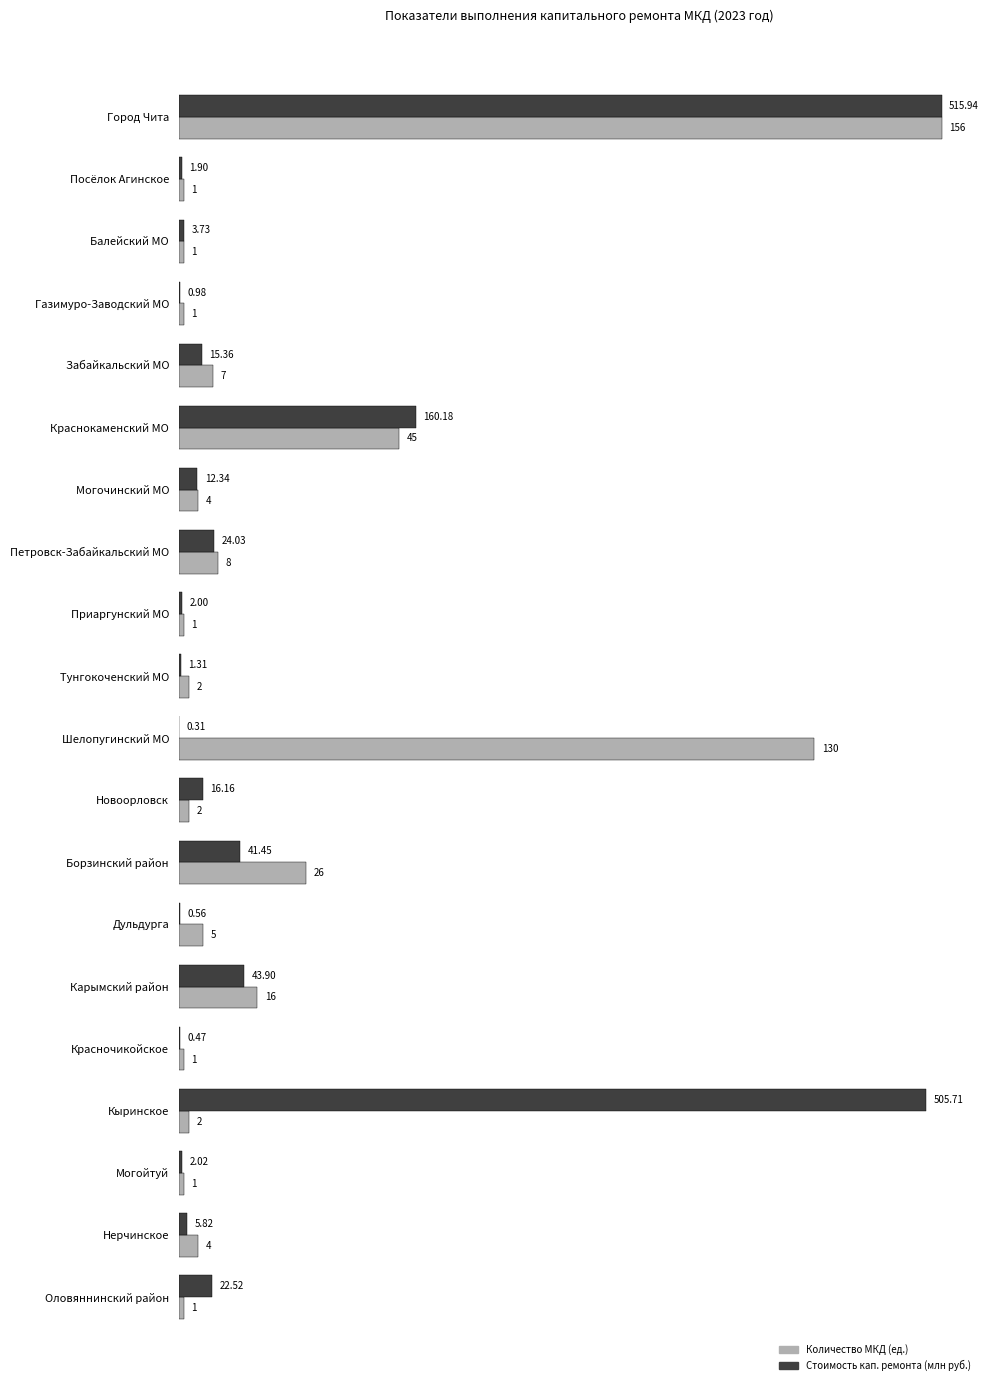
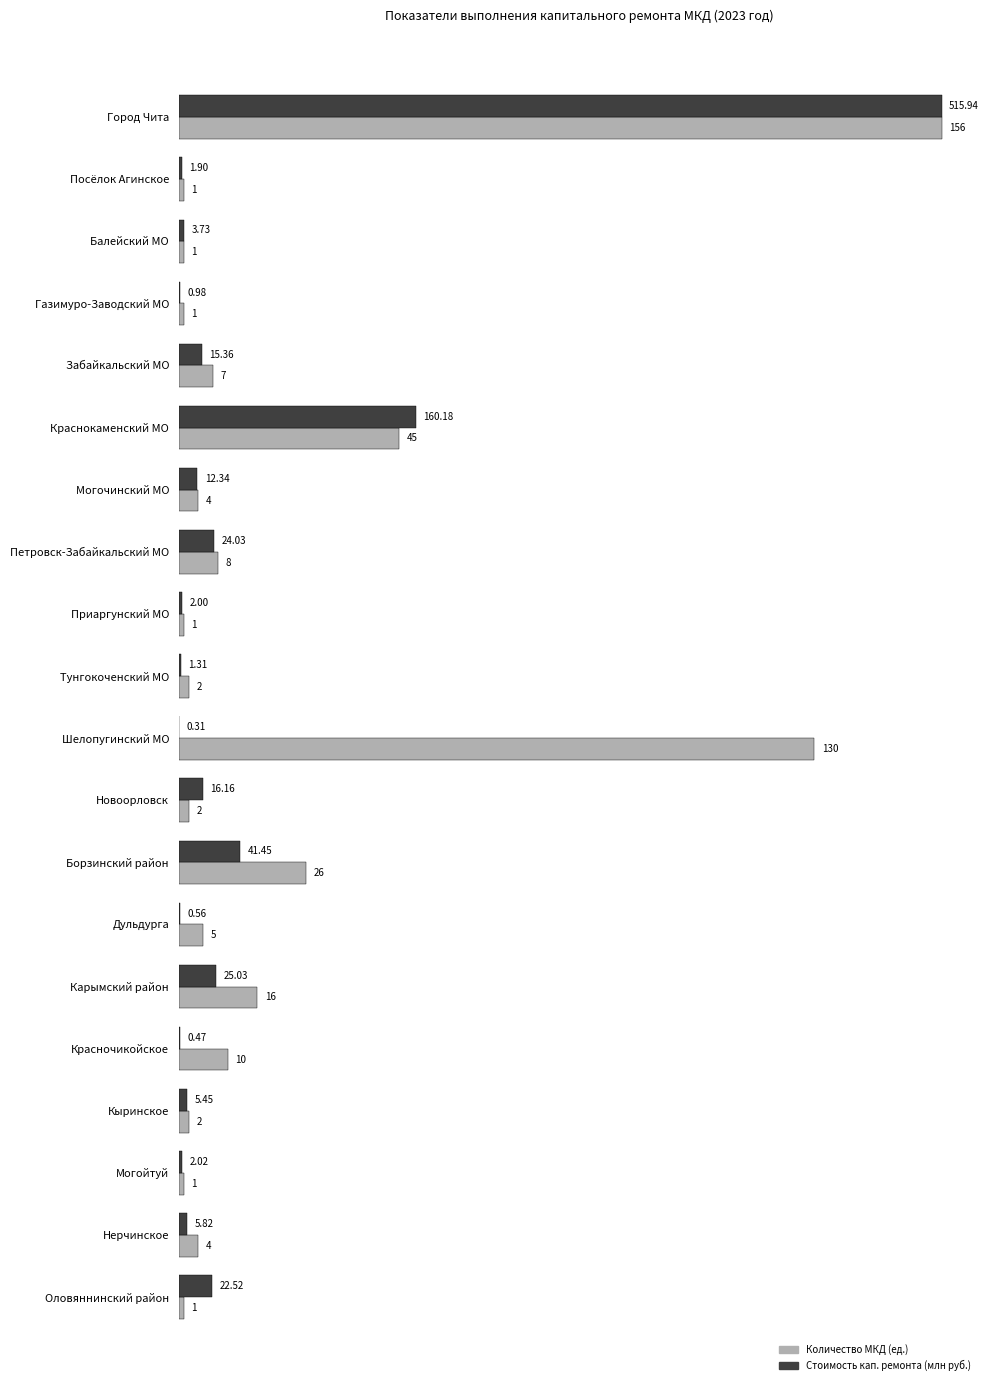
Стоимость кап. ремонта (млн руб.), Карымский район: 43.90 -> 25.03
Количество МКД (ед.), Красночикойское: 1 -> 10
Стоимость кап. ремонта (млн руб.), Кыринское: 505.71 -> 5.45
